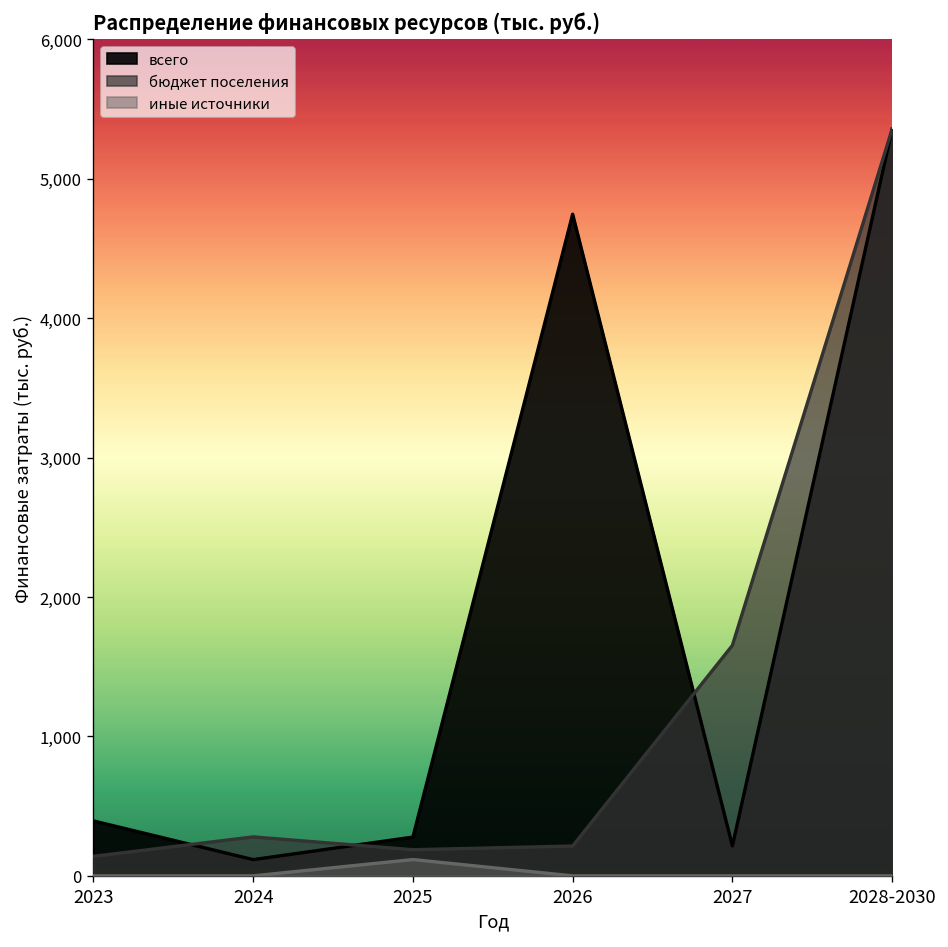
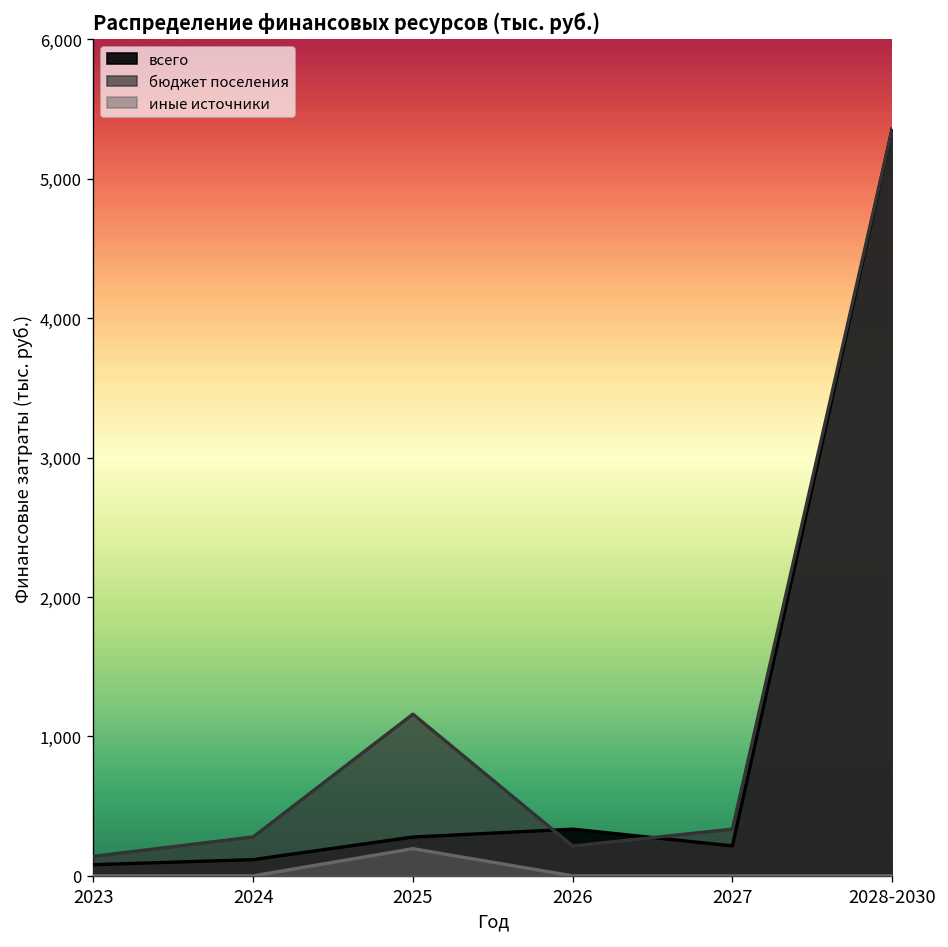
всего, 2023: 390 -> 80
бюджет поселения, 2025: 190 -> 1,160
иные источники, 2025: 120 -> 200
всего, 2026: 4,750 -> 340
бюджет поселения, 2027: 1,650 -> 340
